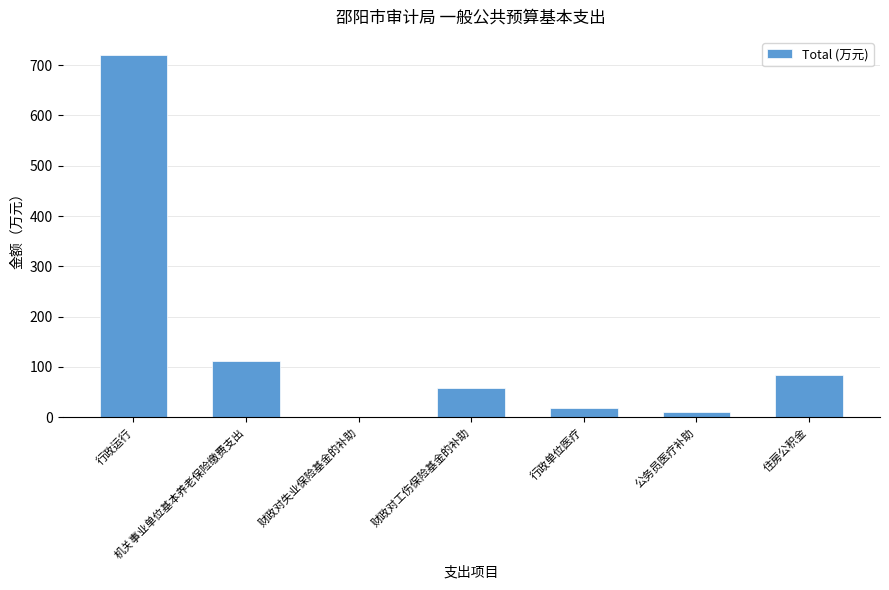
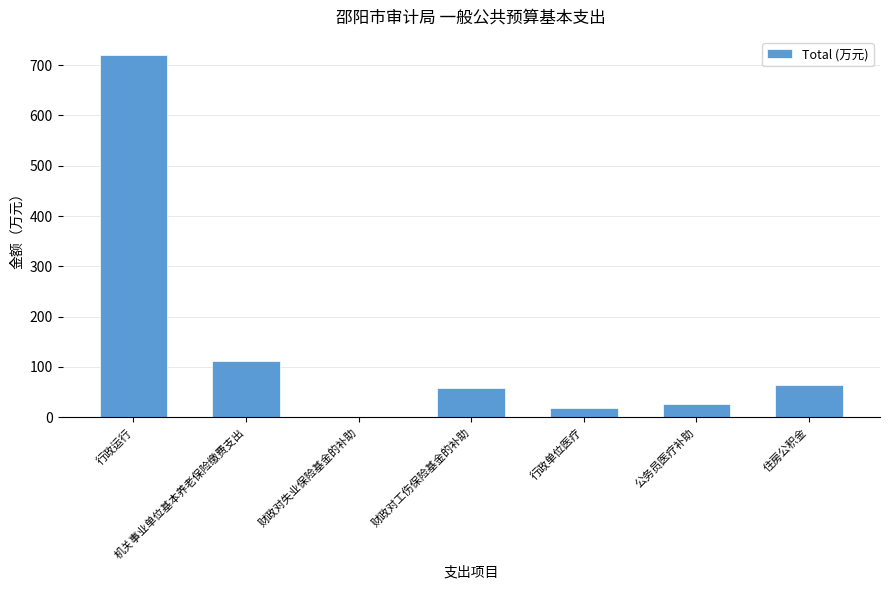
公务员医疗补助: 10 -> 30
住房公积金: 80 -> 60
